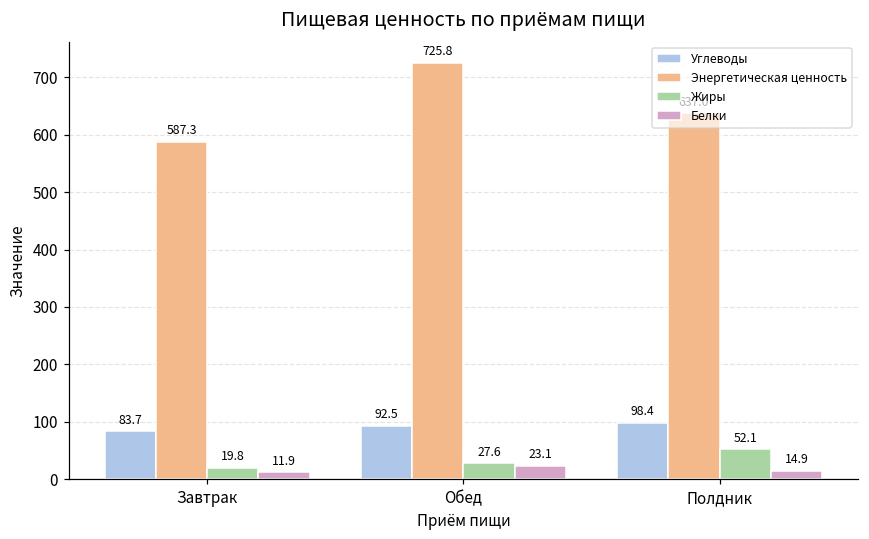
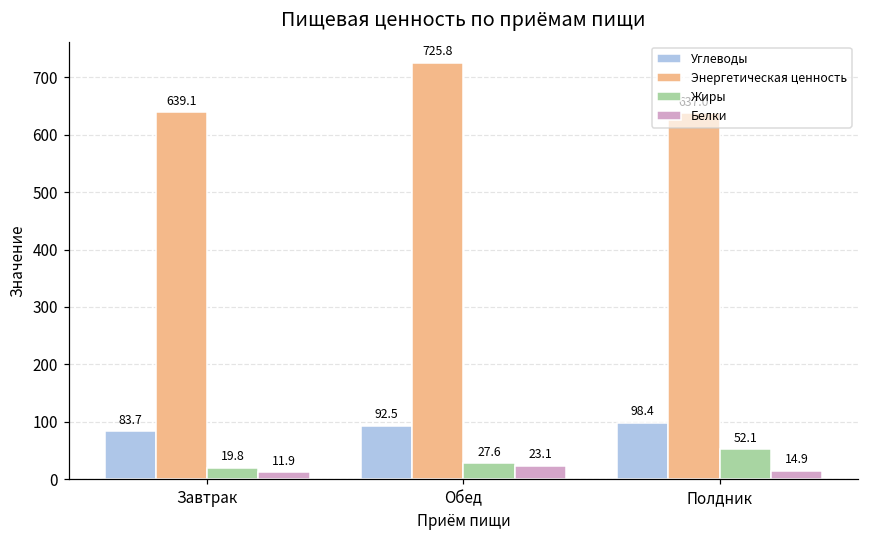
Энергетическая ценность, Завтрак: 587.3 -> 639.1
